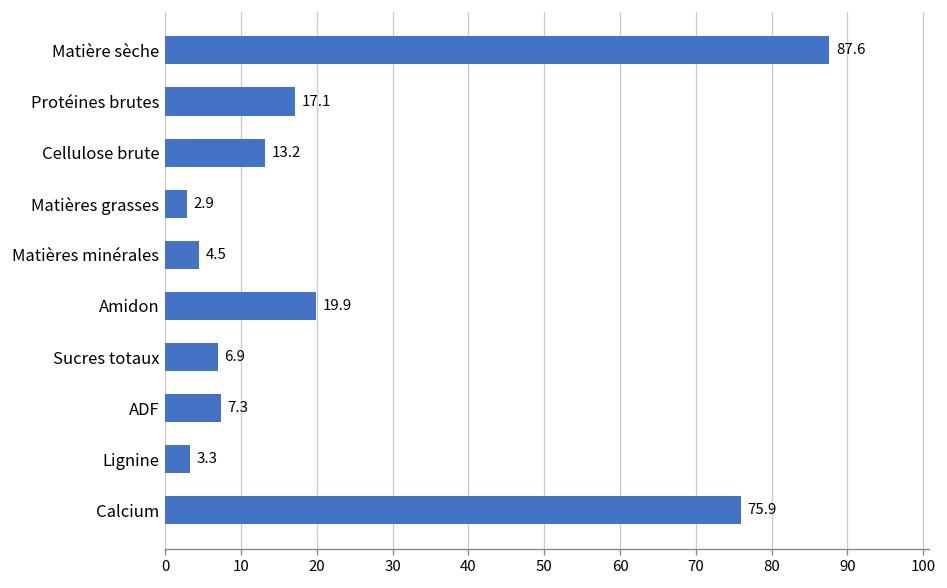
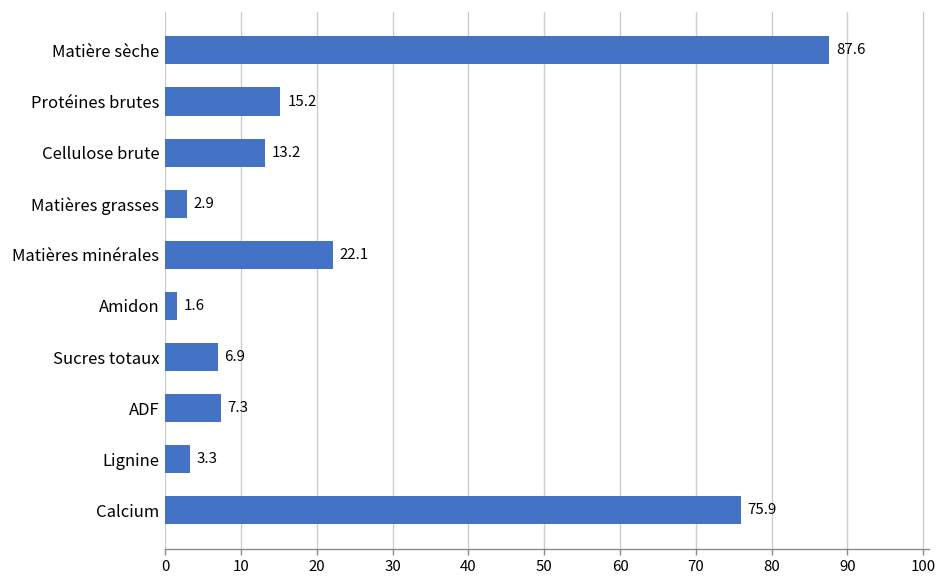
Protéines brutes: 17.1 -> 15.2
Matières minérales: 4.5 -> 22.1
Amidon: 19.9 -> 1.6
